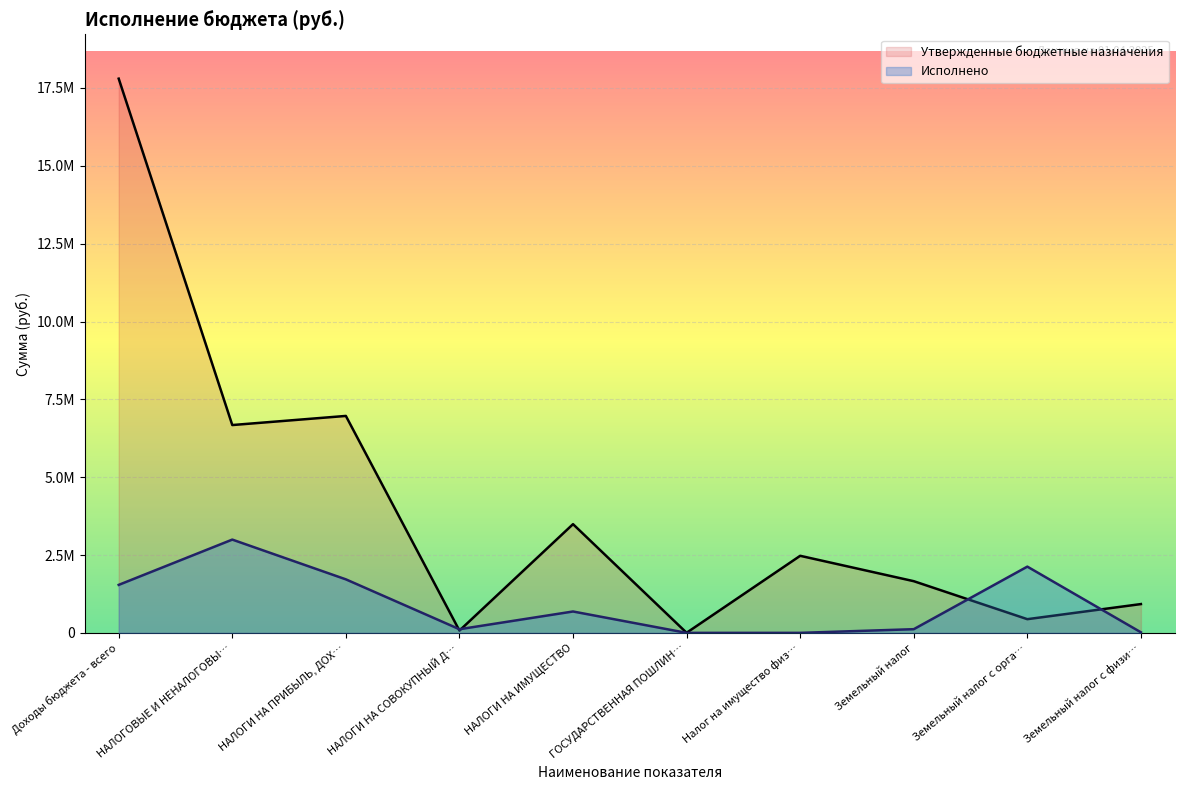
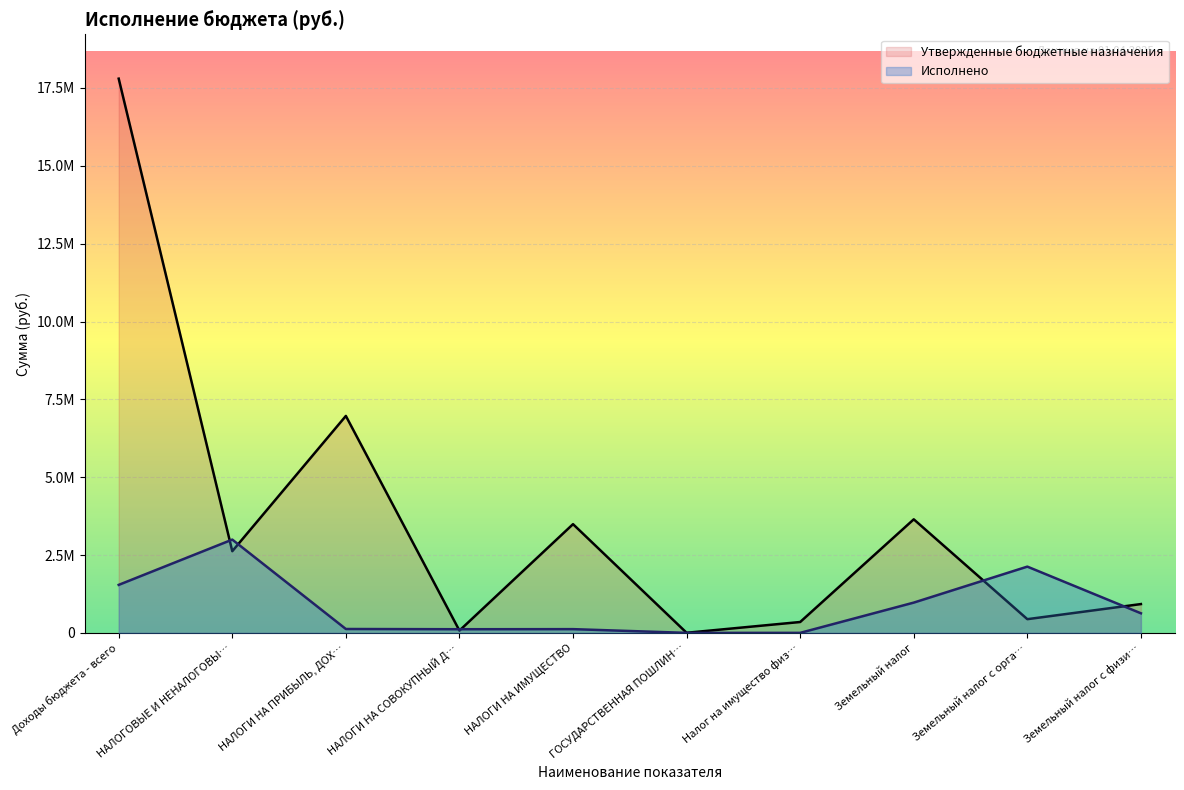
Утвержденные бюджетные назначения, НАЛОГОВЫЕ И НЕНАЛОГОВЫ…: 6700000 -> 2600000
Исполнено, НАЛОГИ НА ПРИБЫЛЬ, ДОХ…: 1700000 -> 100000
Исполнено, НАЛОГИ НА ИМУЩЕСТВО: 700000 -> 100000
Утвержденные бюджетные назначения, Налог на имущество физ…: 2500000 -> 400000
Утвержденные бюджетные назначения, Земельный налог: 1700000 -> 3600000
Исполнено, Земельный налог: 100000 -> 1000000
Исполнено, Земельный налог с физи…: 0 -> 600000
